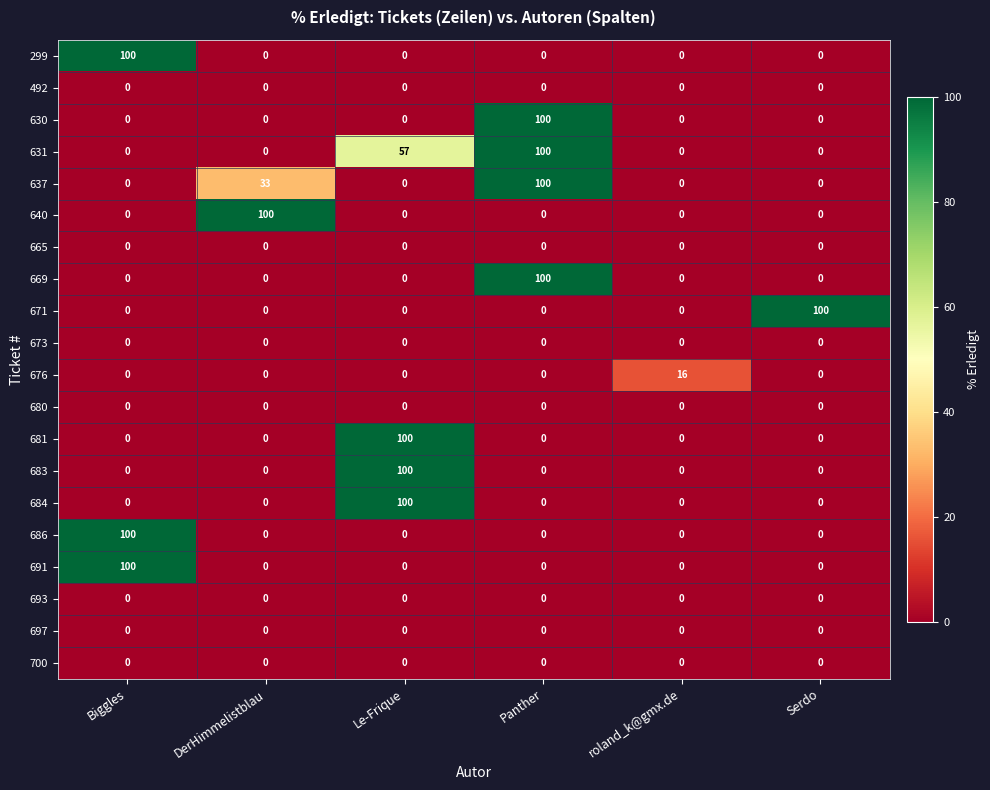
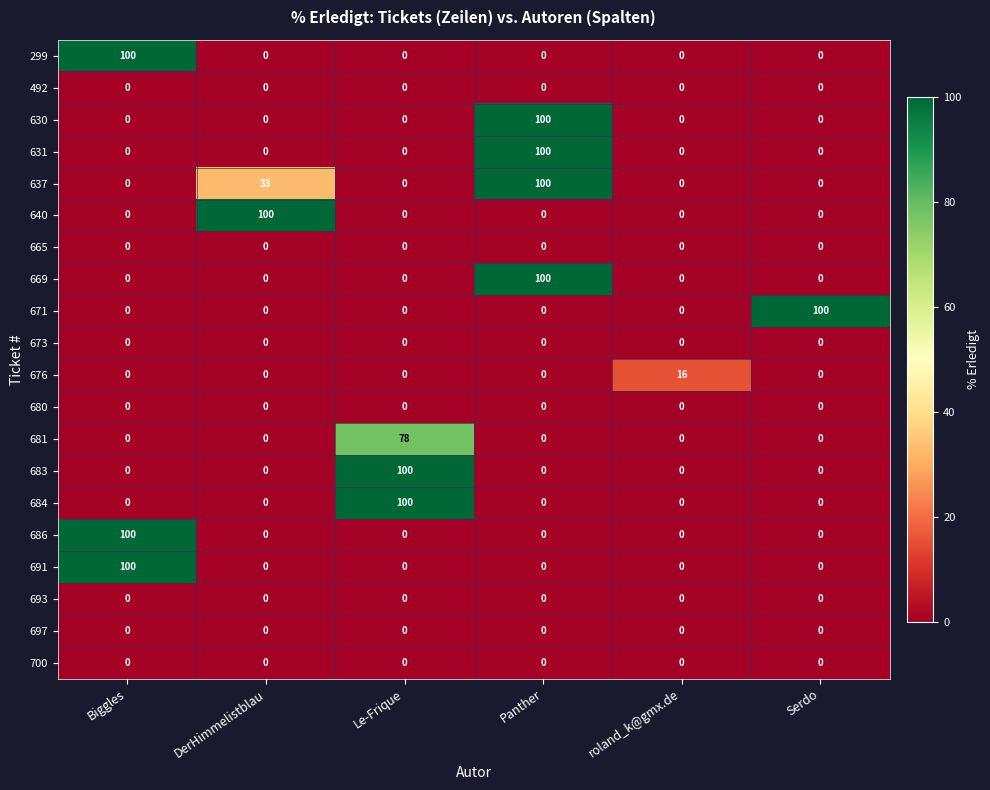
631, Le-Frique: 57 -> 0
681, Le-Frique: 100 -> 78
